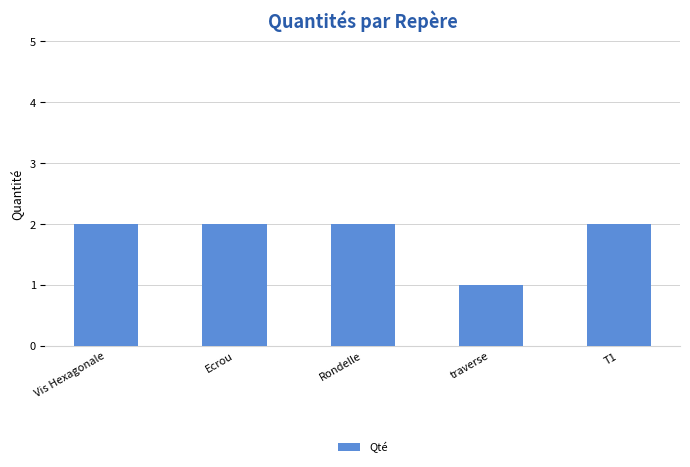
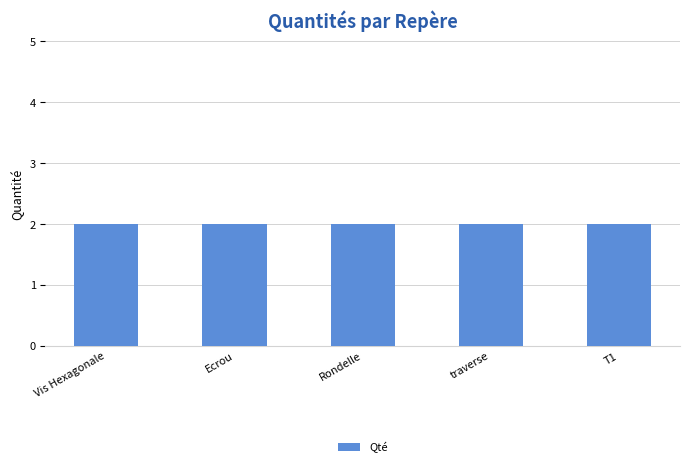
traverse: 1 -> 2
